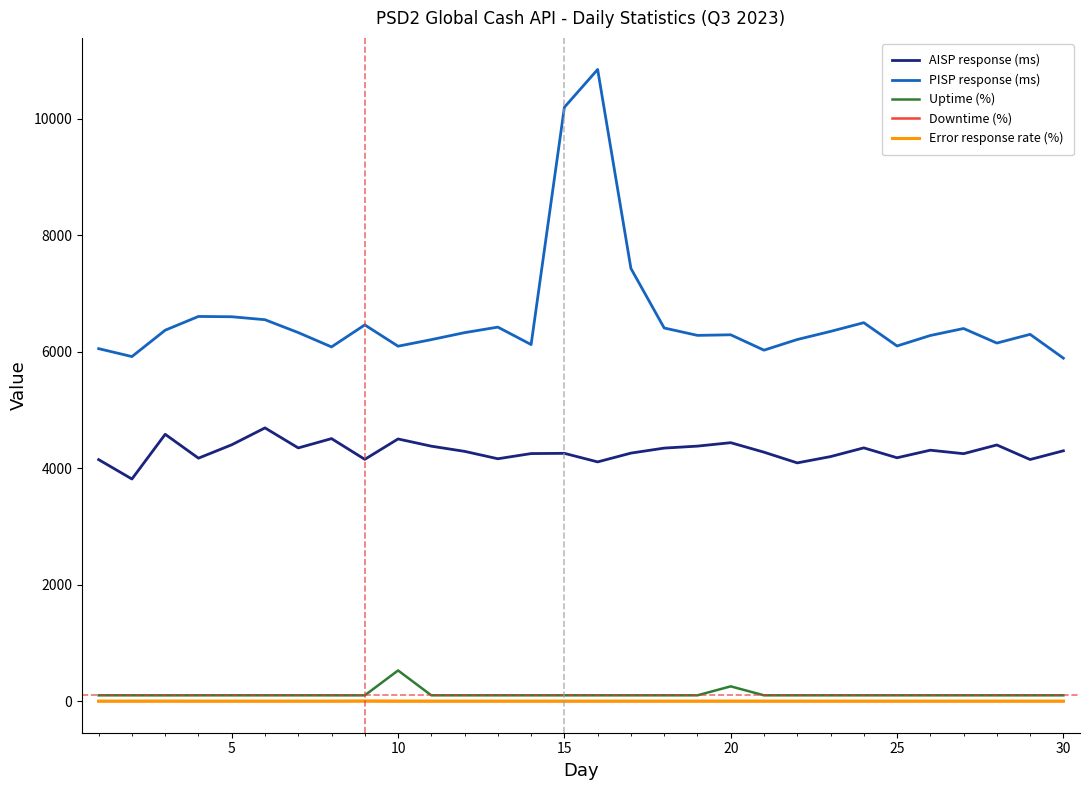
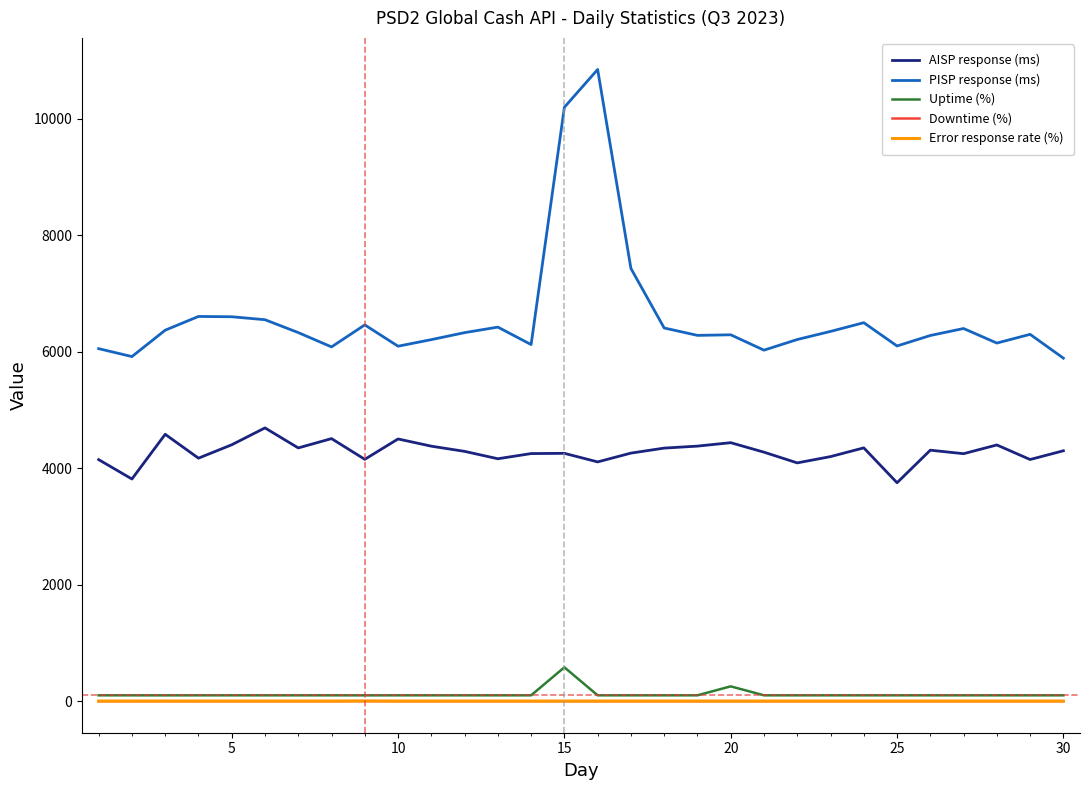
Uptime (%), 10: 500 -> 100
Uptime (%), 15: 100 -> 600
AISP response (ms), 25: 4200 -> 3800
